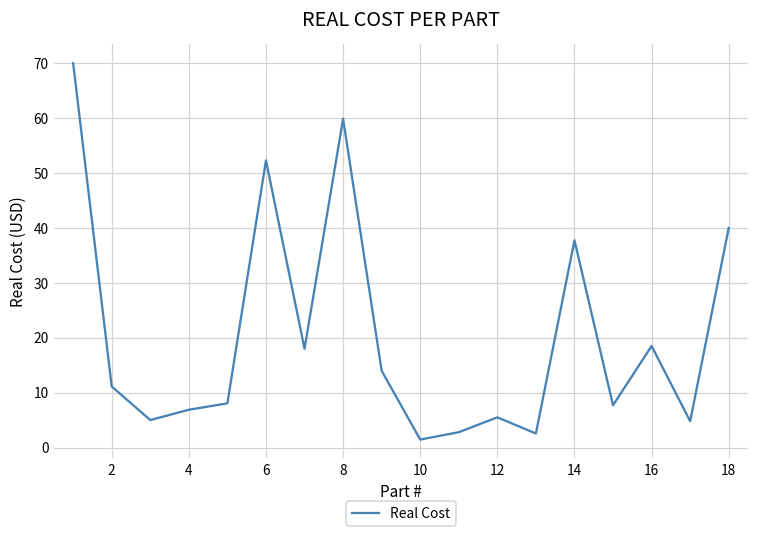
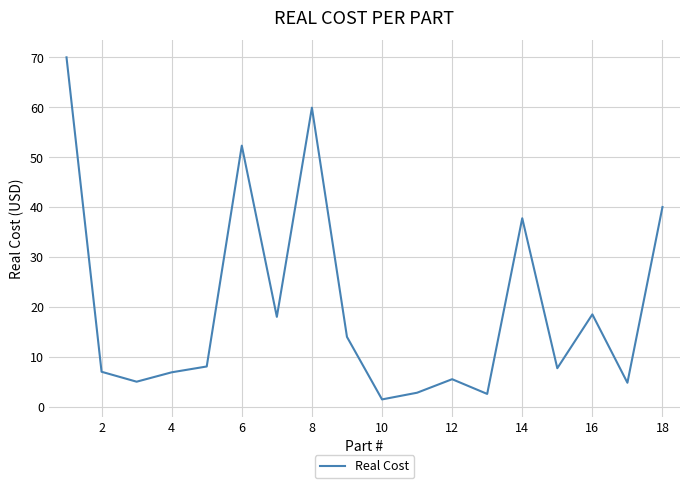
2: 11 -> 7
